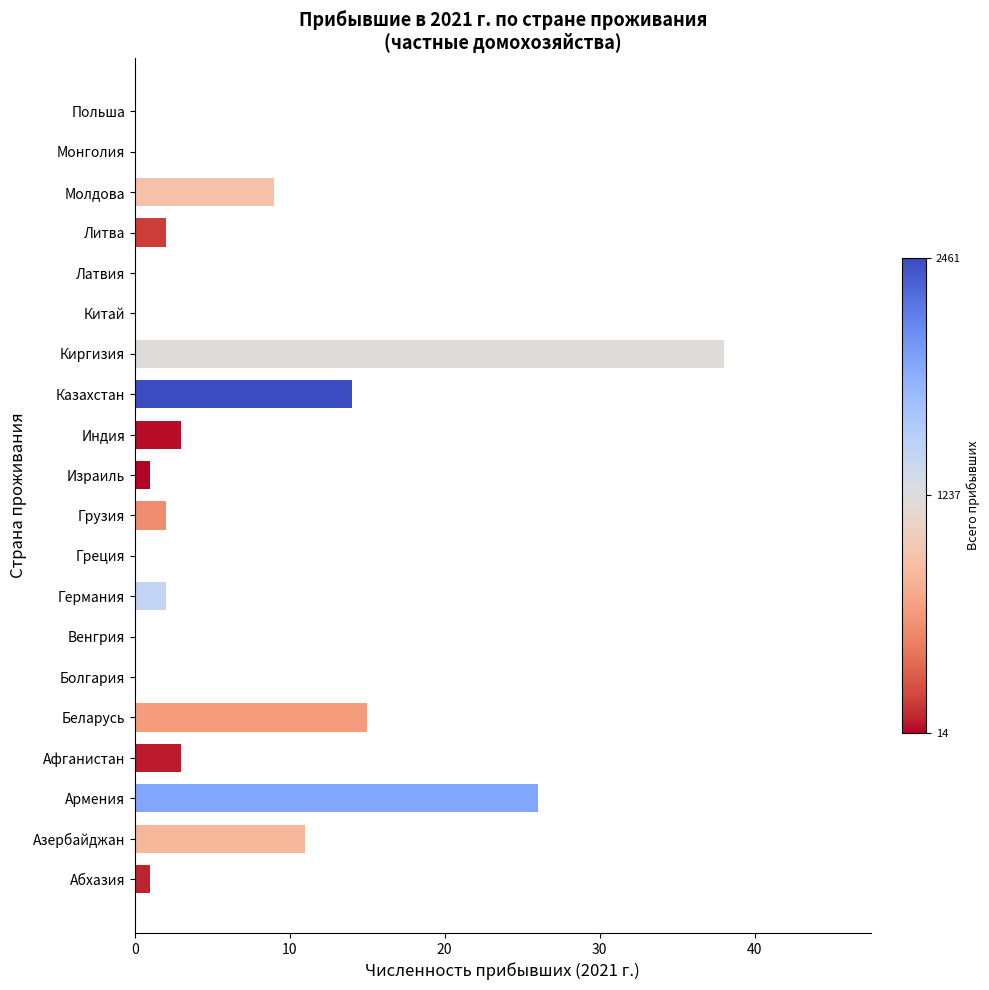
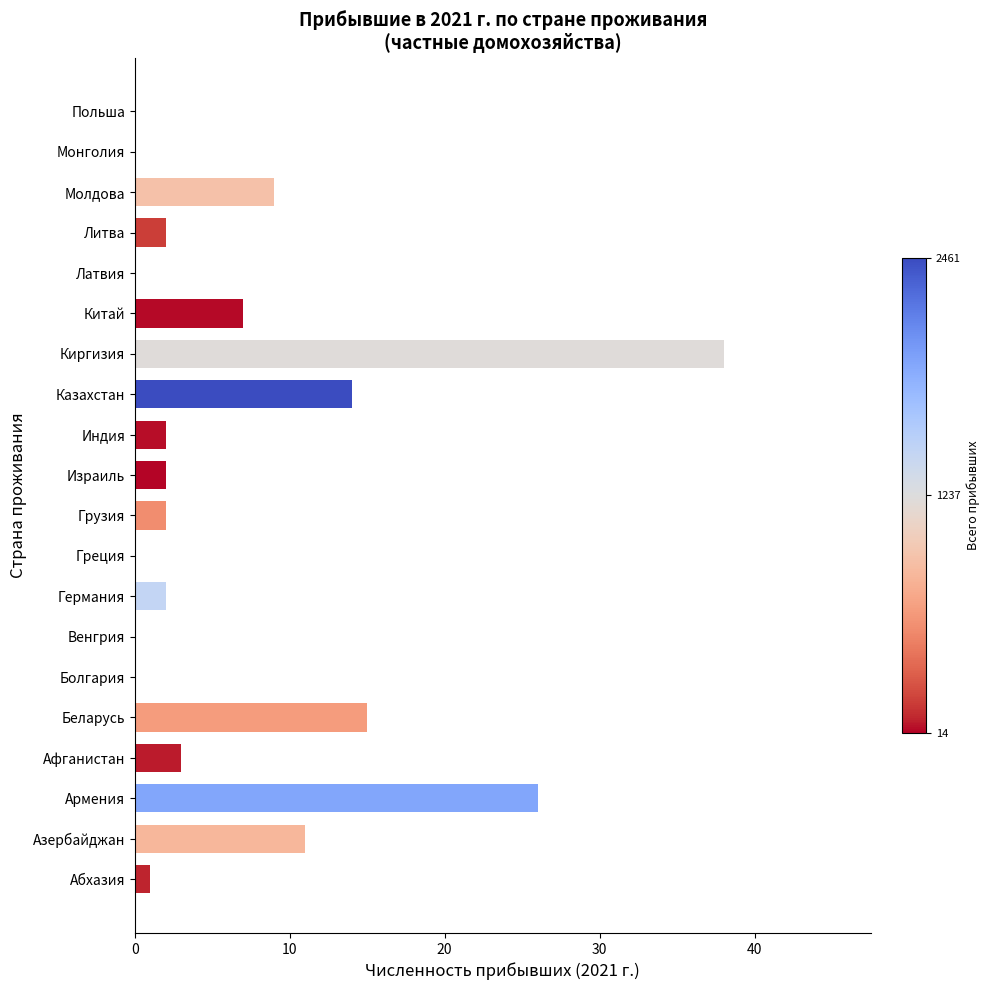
Китай: 0 -> 7
Индия: 3 -> 2
Израиль: 1 -> 2
